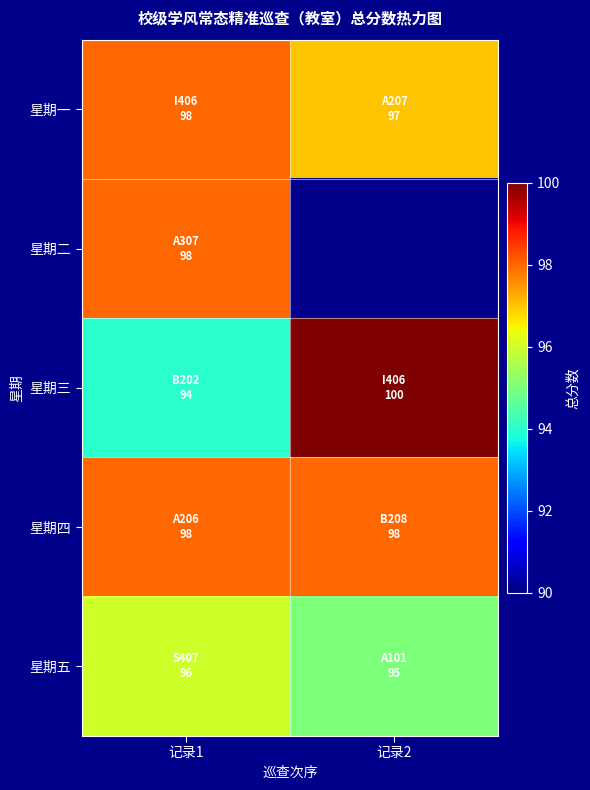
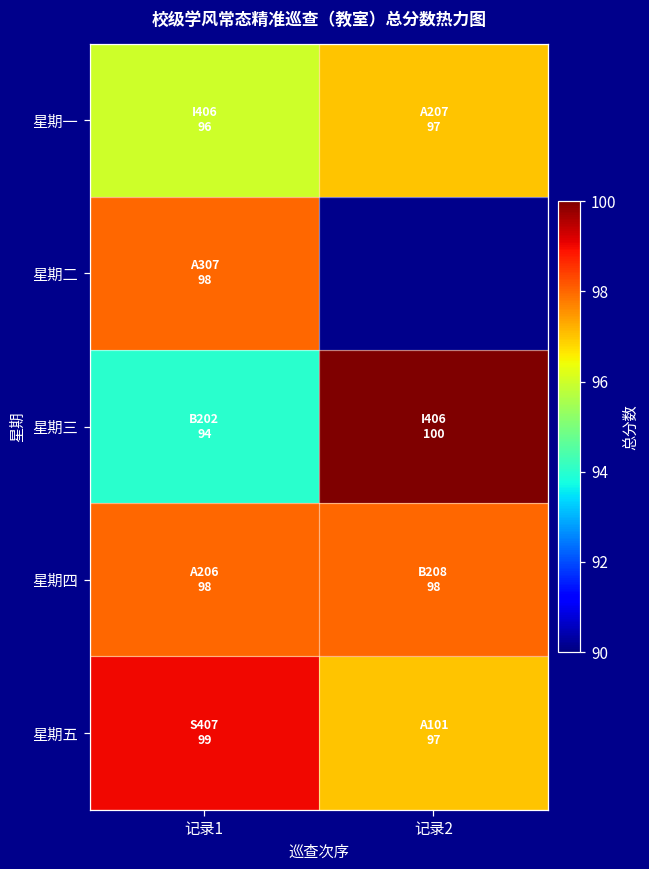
星期一, 记录1: 98 -> 96
星期五, 记录1: 96 -> 99
星期五, 记录2: 95 -> 97
